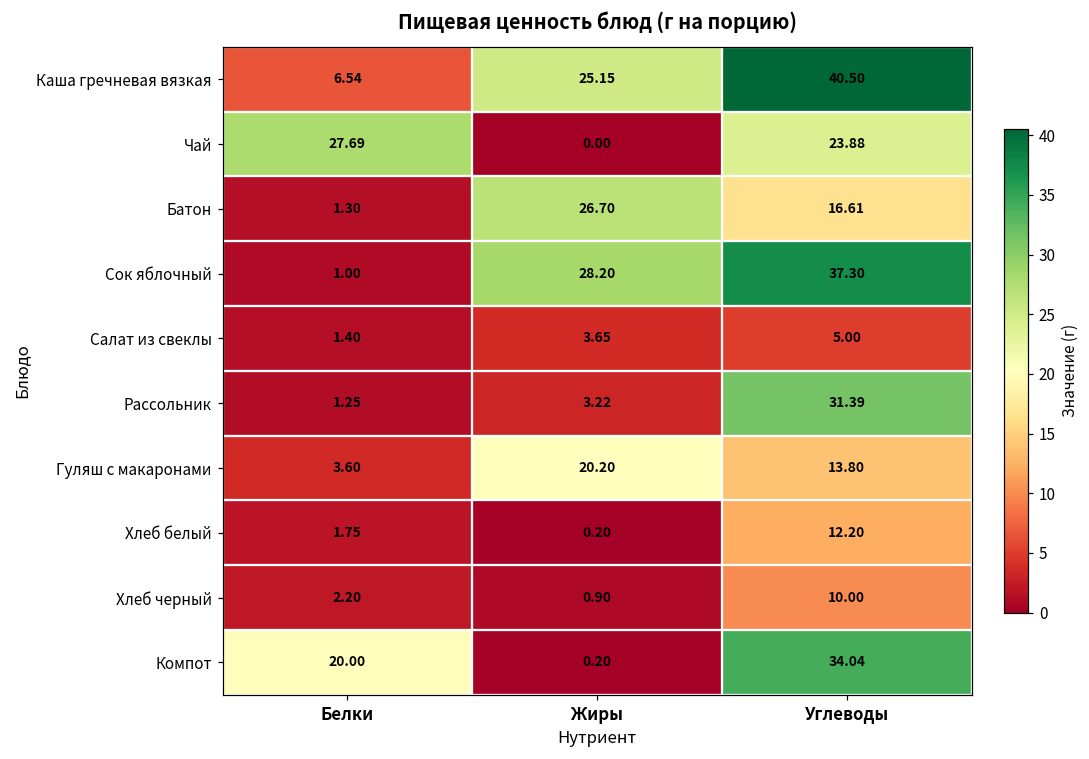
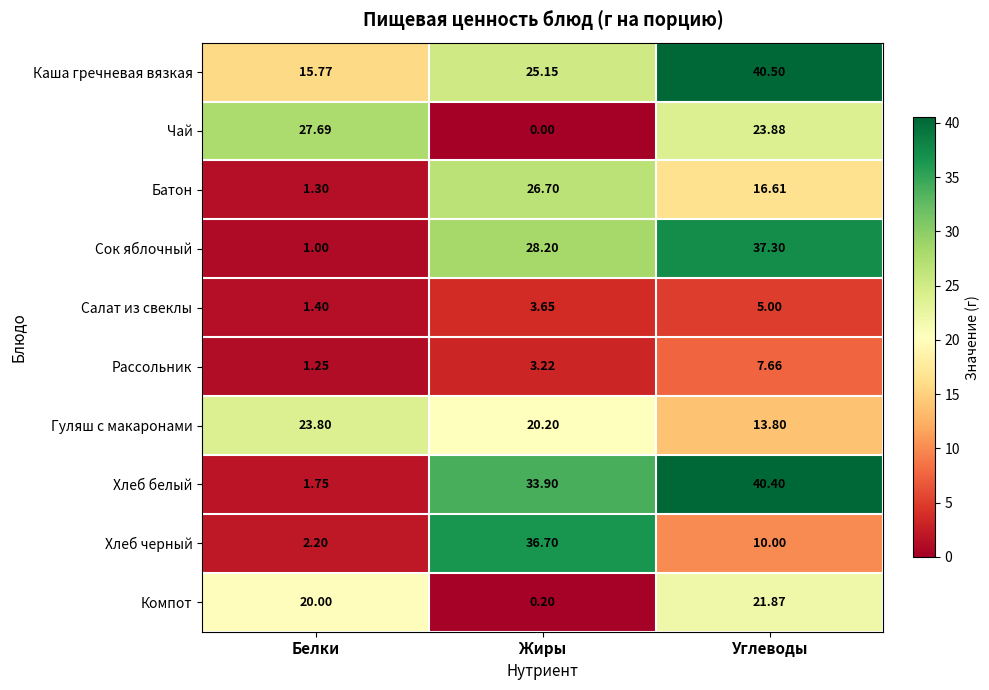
Каша гречневая вязкая, Белки: 6.54 -> 15.77
Рассольник, Углеводы: 31.39 -> 7.66
Гуляш с макаронами, Белки: 3.60 -> 23.80
Хлеб белый, Жиры: 0.20 -> 33.90
Хлеб белый, Углеводы: 12.20 -> 40.40
Хлеб черный, Жиры: 0.90 -> 36.70
Компот, Углеводы: 34.04 -> 21.87
